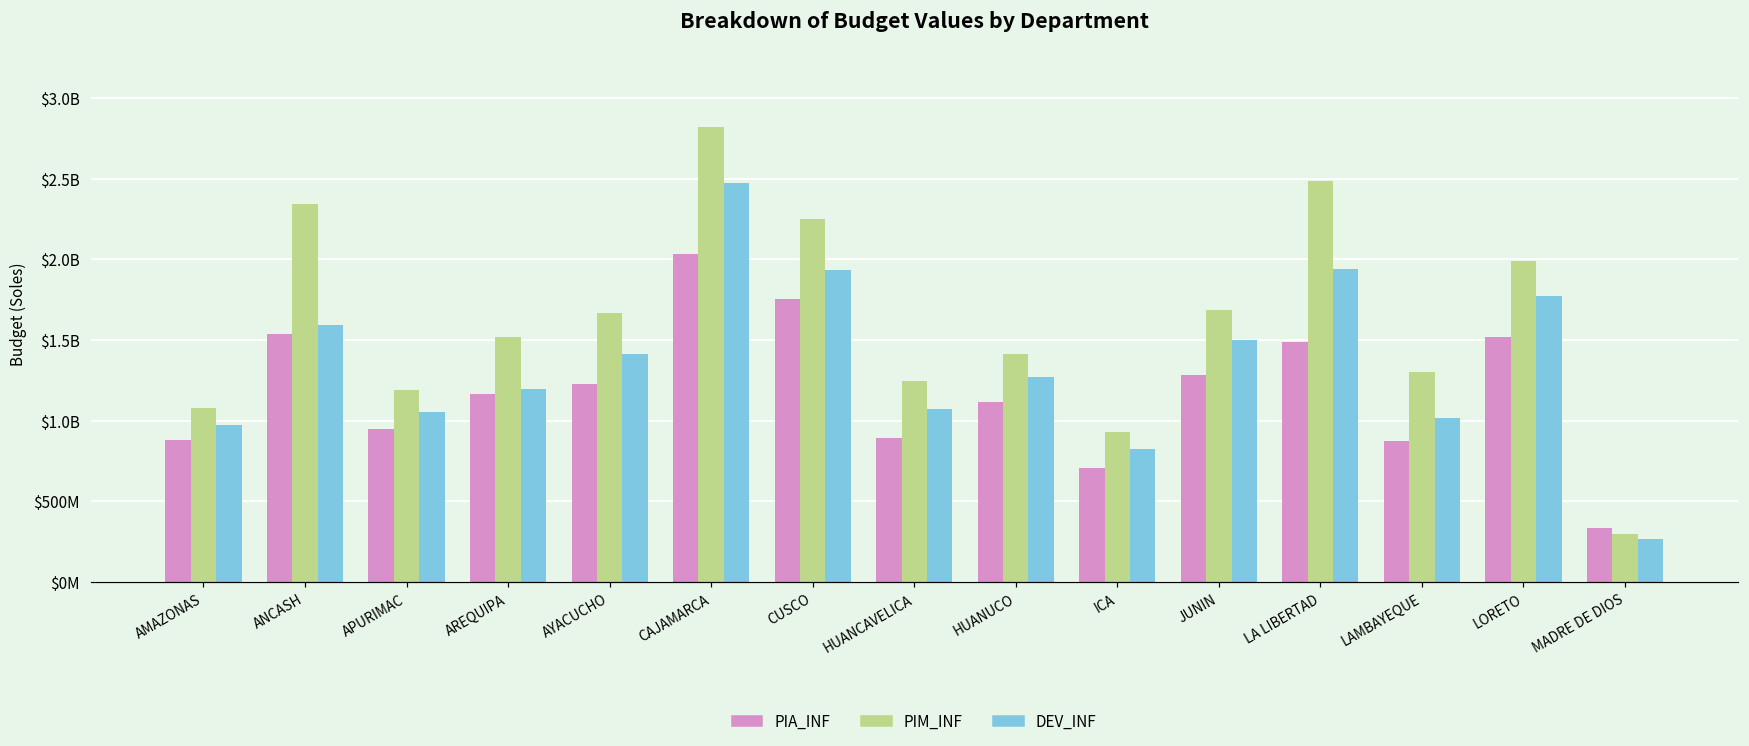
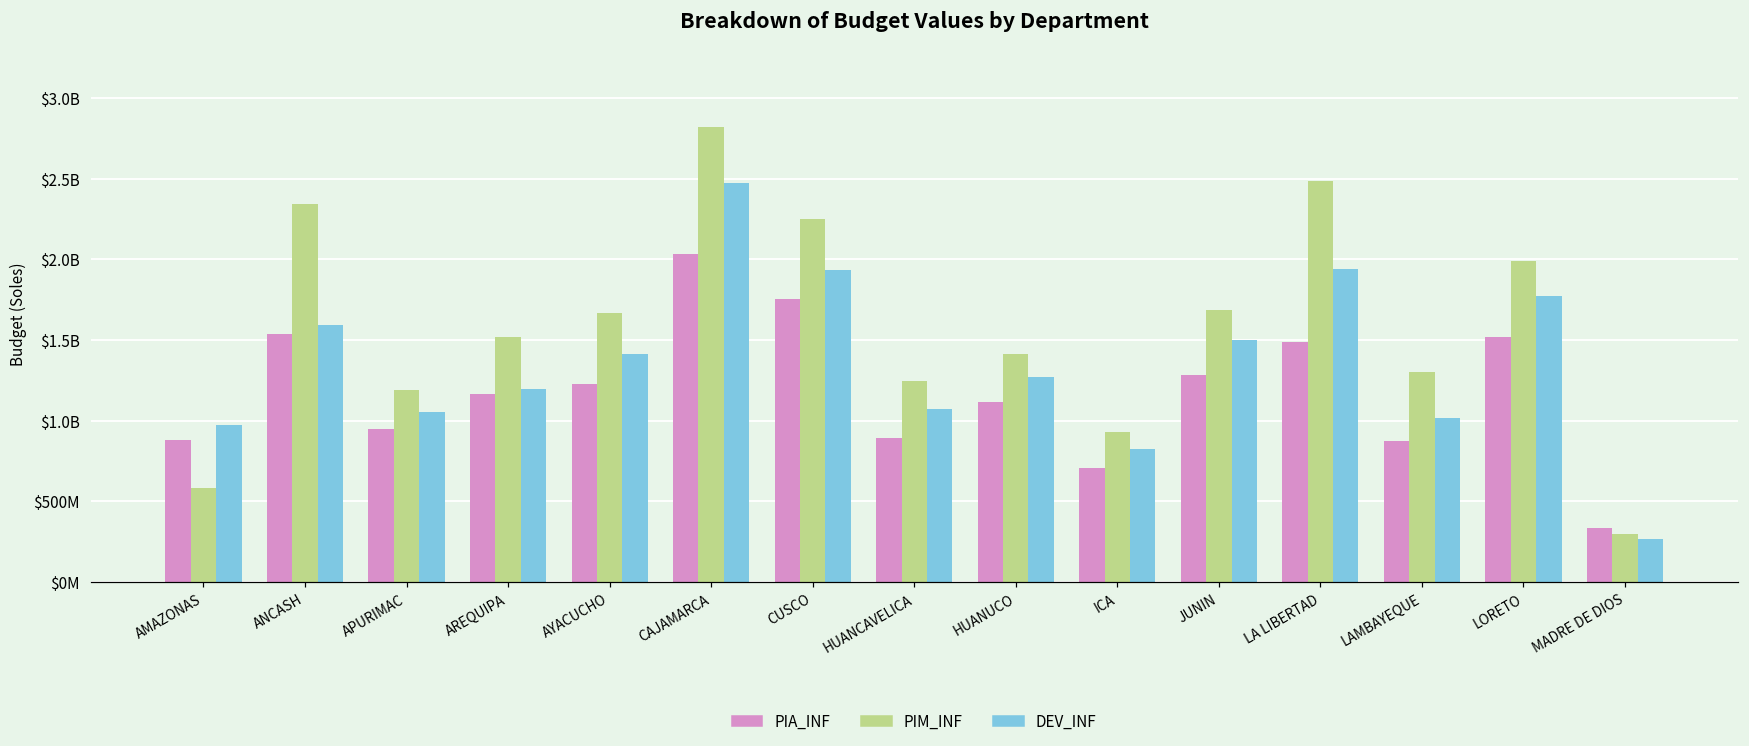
PIM_INF, AMAZONAS: $1080000000 -> $580000000
